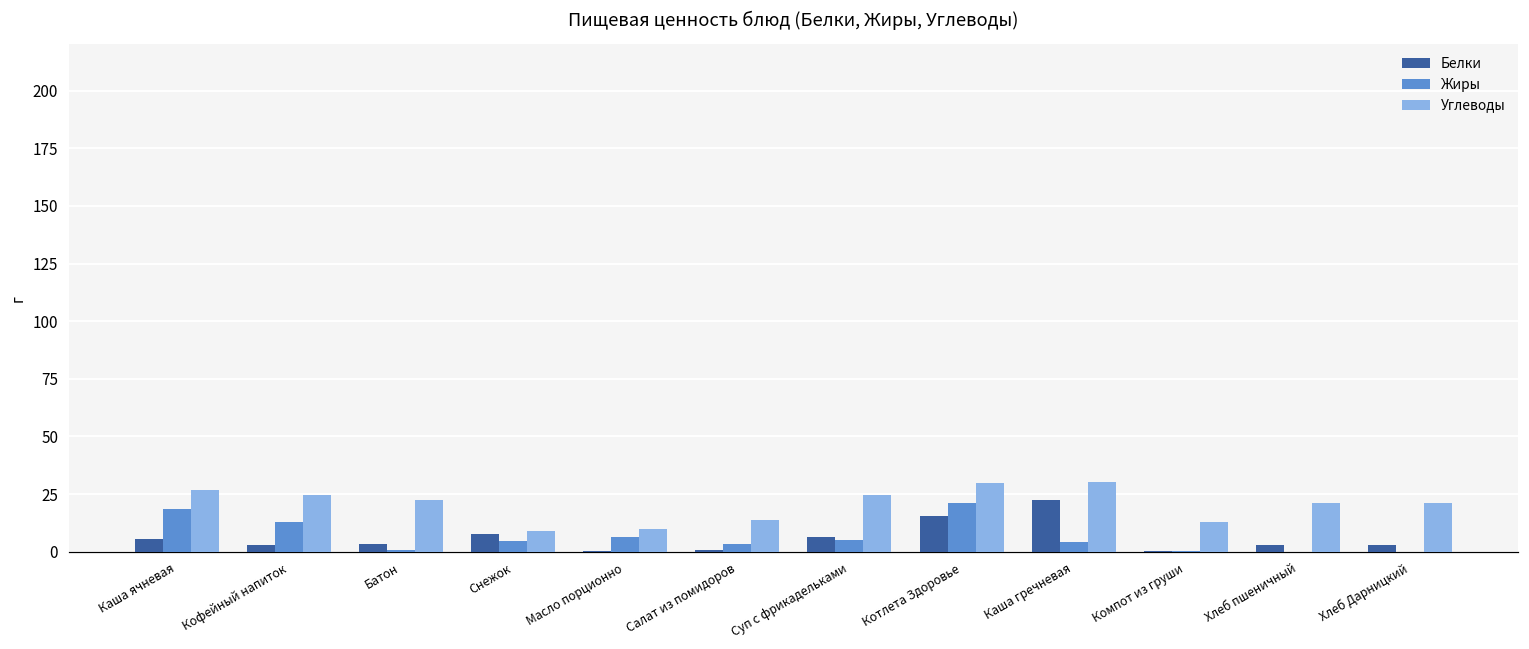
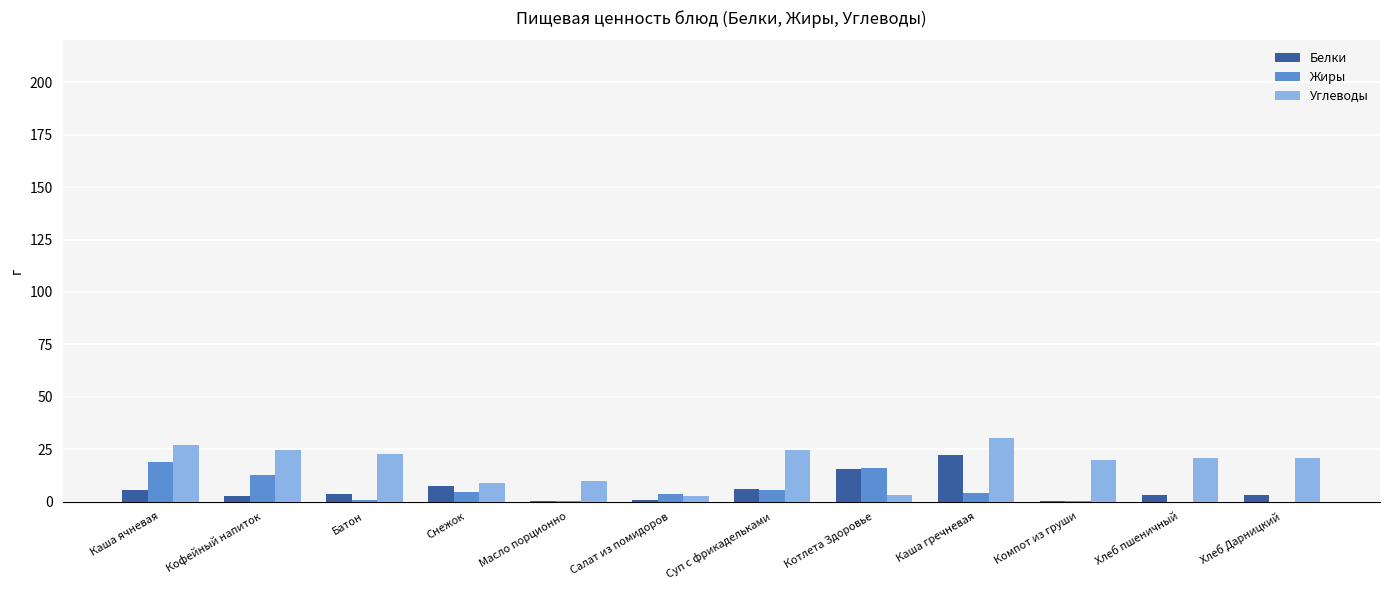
Жиры, Масло порционно: 6 -> 0
Углеводы, Салат из помидоров: 14 -> 3
Жиры, Котлета Здоровье: 21 -> 16
Углеводы, Котлета Здоровье: 30 -> 3
Углеводы, Компот из груши: 13 -> 20
